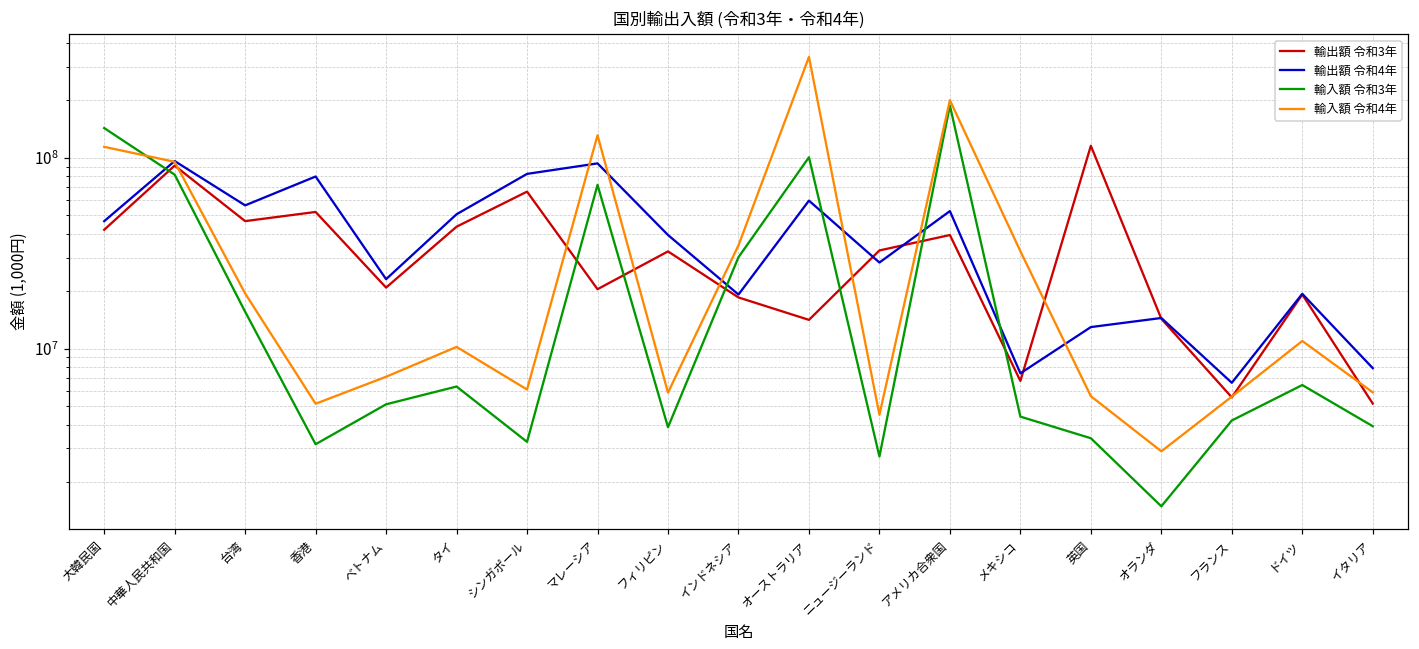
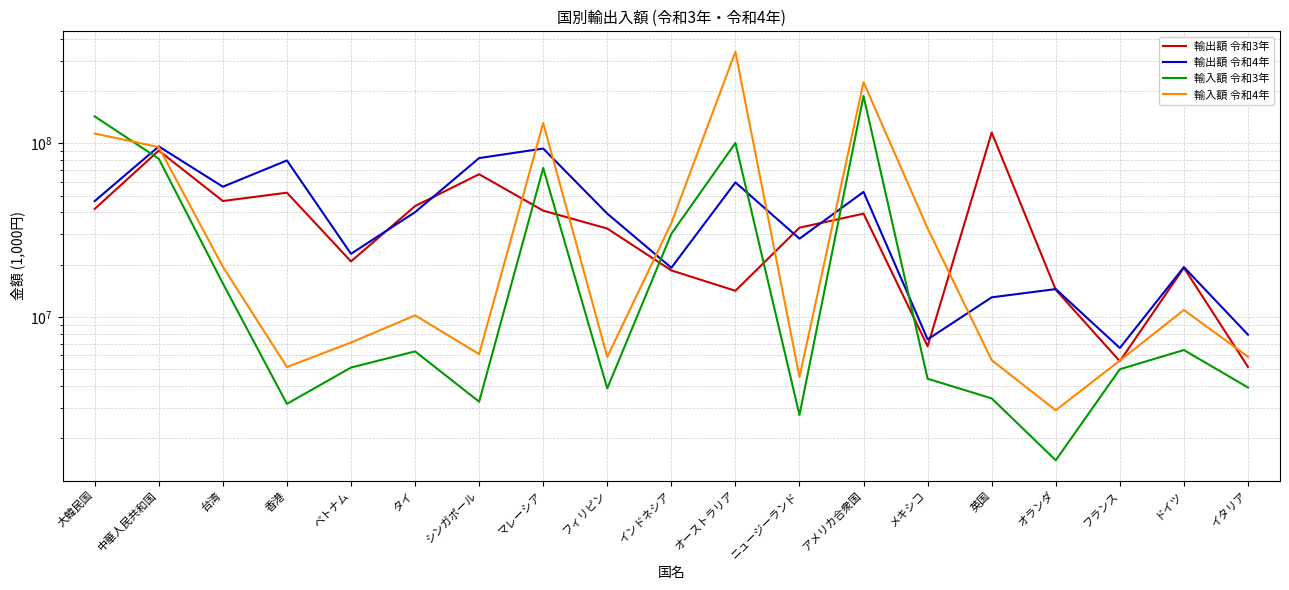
輸出額 令和4年, タイ: 51000000 -> 40000000
輸出額 令和3年, マレーシア: 20000000 -> 41000000
輸入額 令和4年, アメリカ合衆国: 200000000 -> 230000000
輸入額 令和3年, フランス: 4200000 -> 5000000
